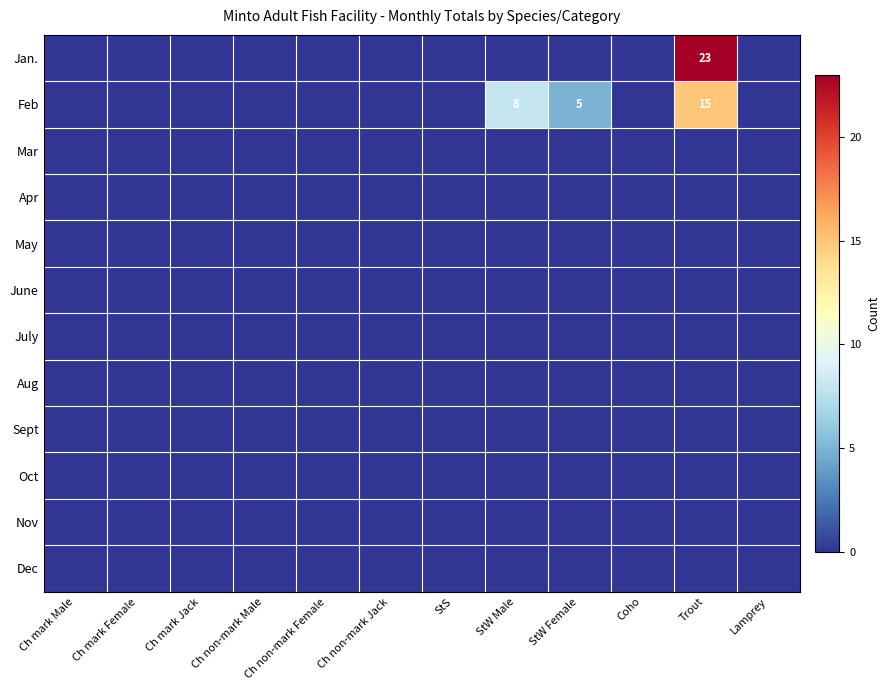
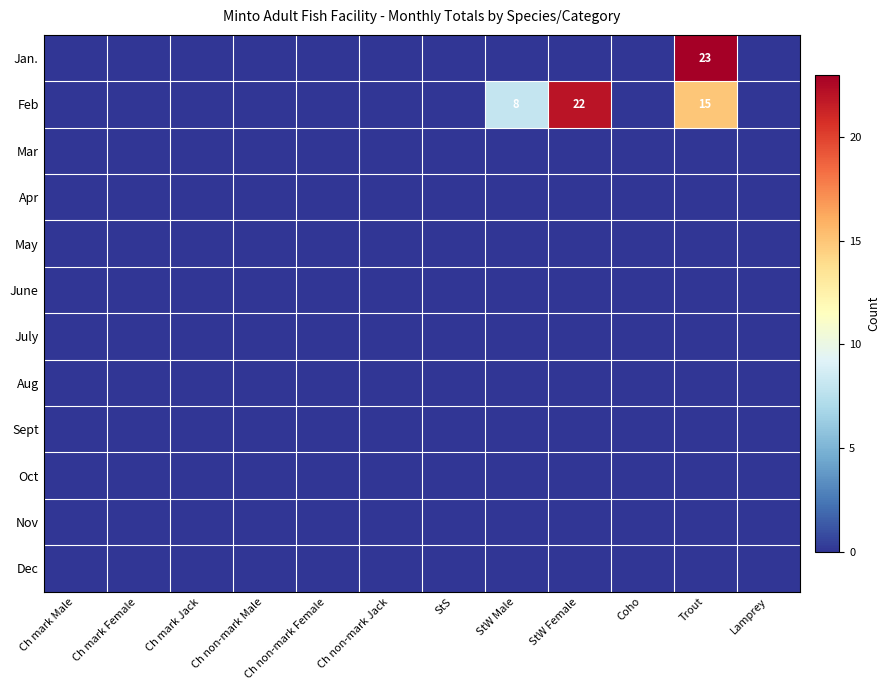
Feb, StW Female: 5 -> 22
